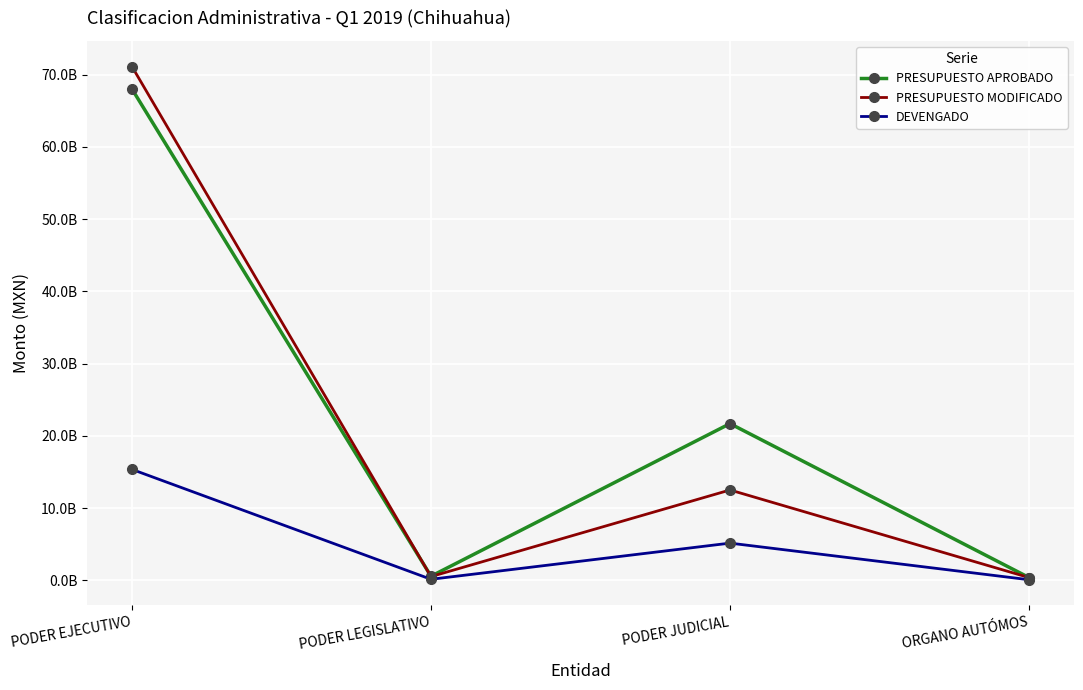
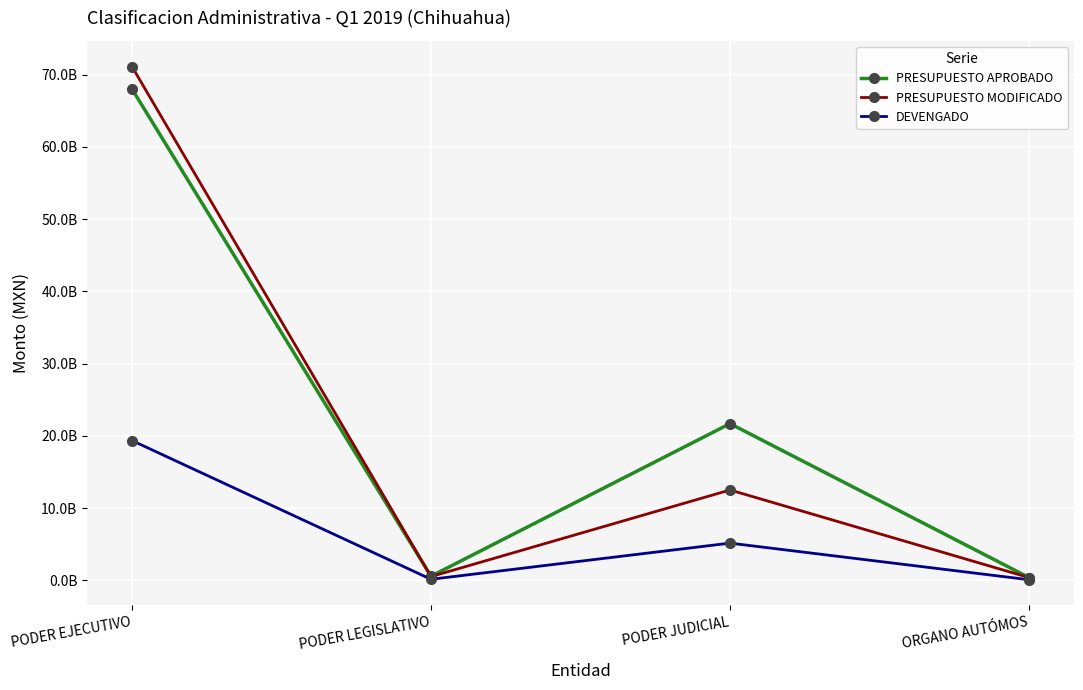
DEVENGADO, PODER EJECUTIVO: 15000000000 -> 19000000000
